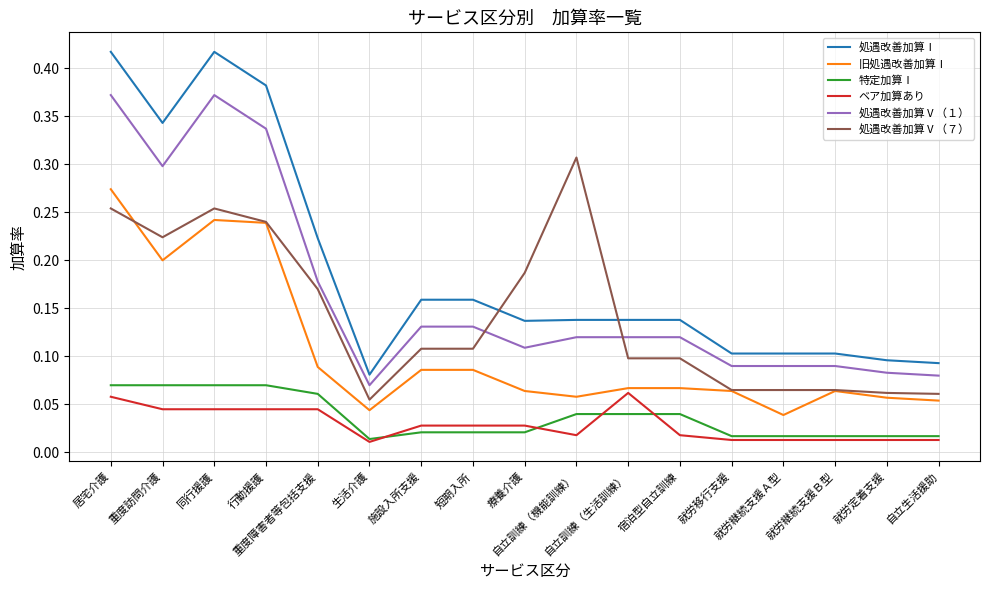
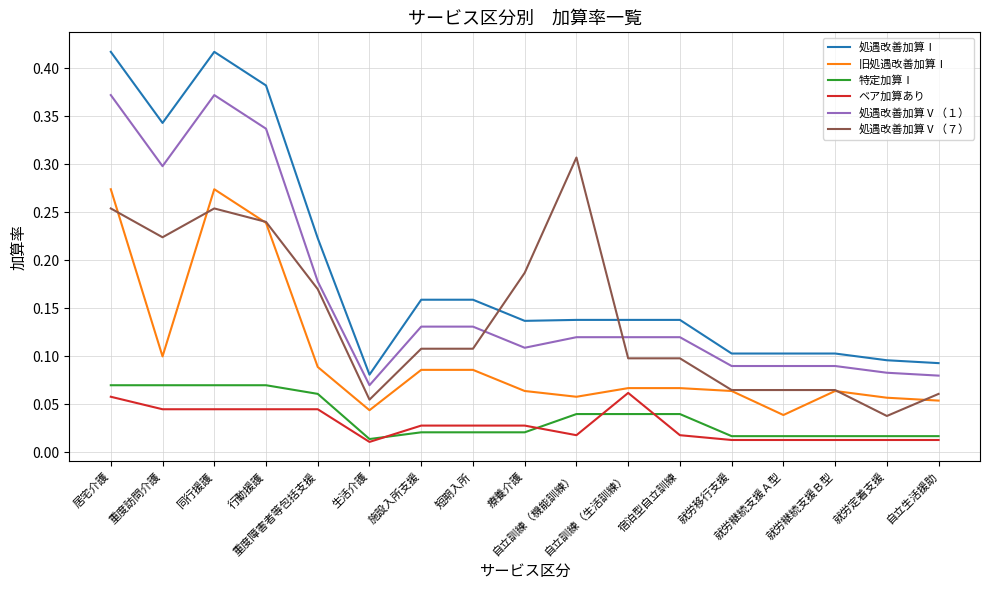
旧処遇改善加算Ⅰ, 重度訪問介護: 0.2 -> 0.1
旧処遇改善加算Ⅰ, 同行援護: 0.24 -> 0.27
処遇改善加算Ⅴ（７）, 就労定着支援: 0.06 -> 0.04
